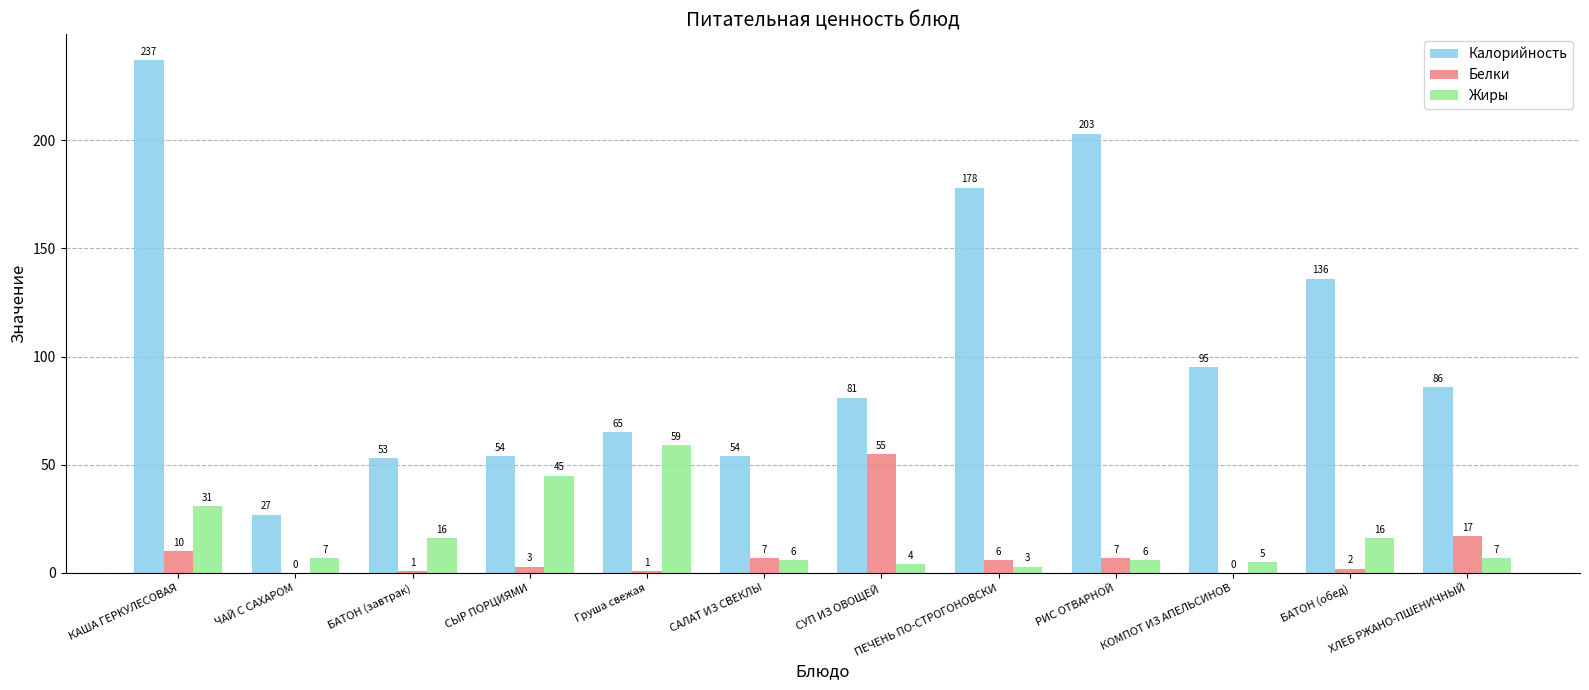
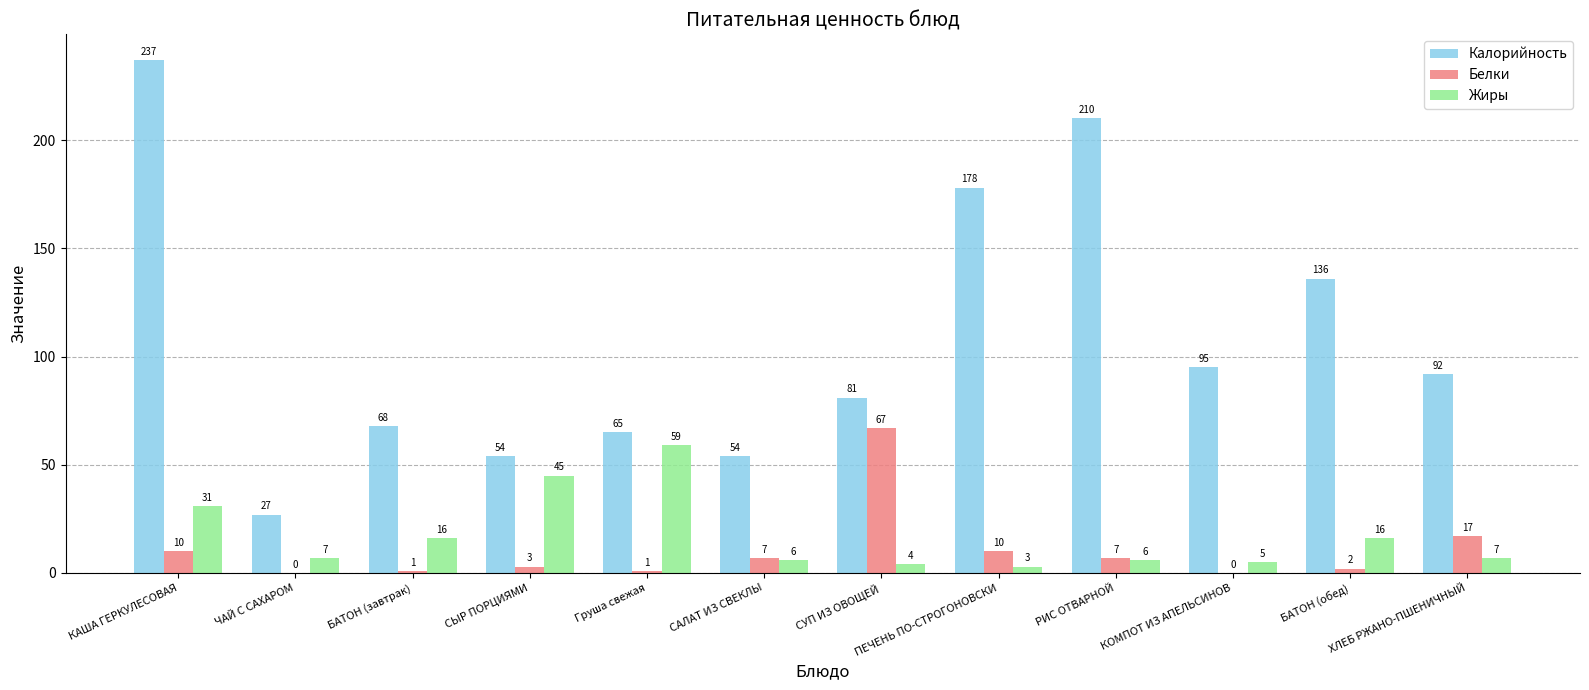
Калорийность, БАТОН (завтрак): 53 -> 68
Белки, СУП ИЗ ОВОЩЕЙ: 55 -> 67
Белки, ПЕЧЕНЬ ПО-СТРОГОНОВСКИ: 6 -> 10
Калорийность, РИС ОТВАРНОЙ: 203 -> 210
Калорийность, ХЛЕБ РЖАНО-ПШЕНИЧНЫЙ: 86 -> 92
